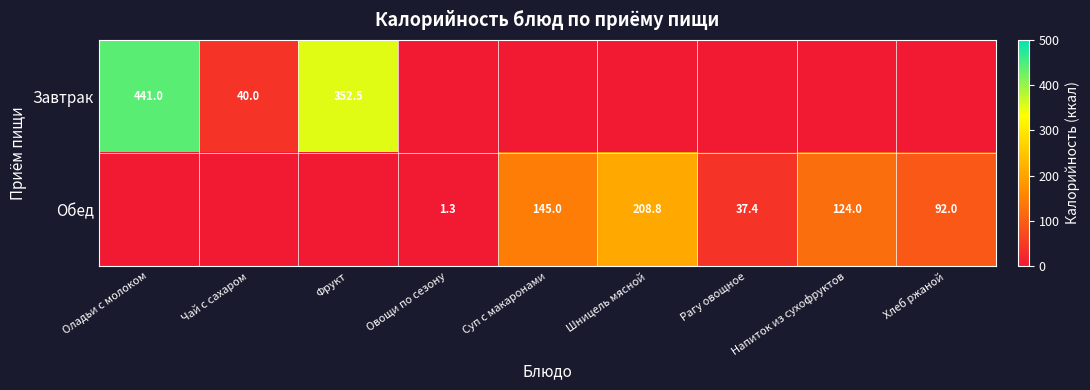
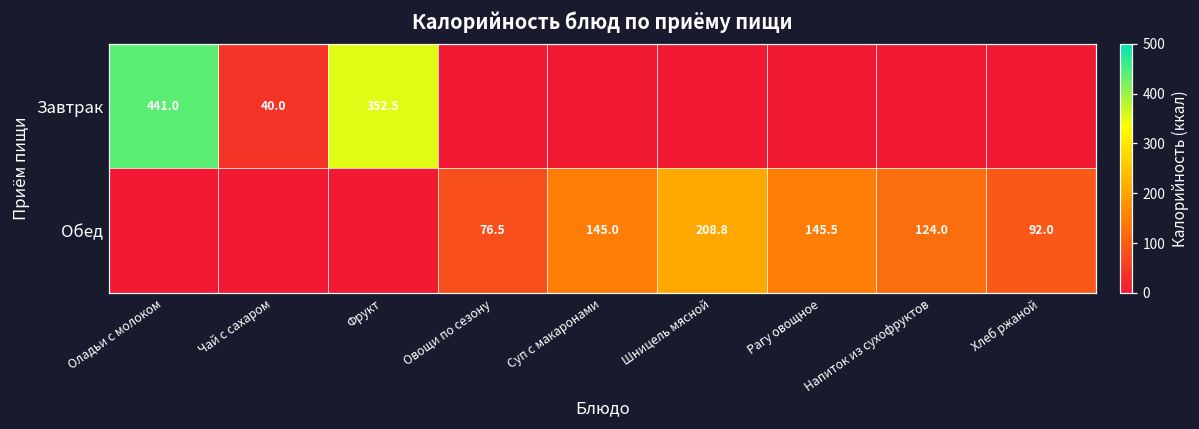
Обед, Овощи по сезону: 1.3 -> 76.5
Обед, Рагу овощное: 37.4 -> 145.5
